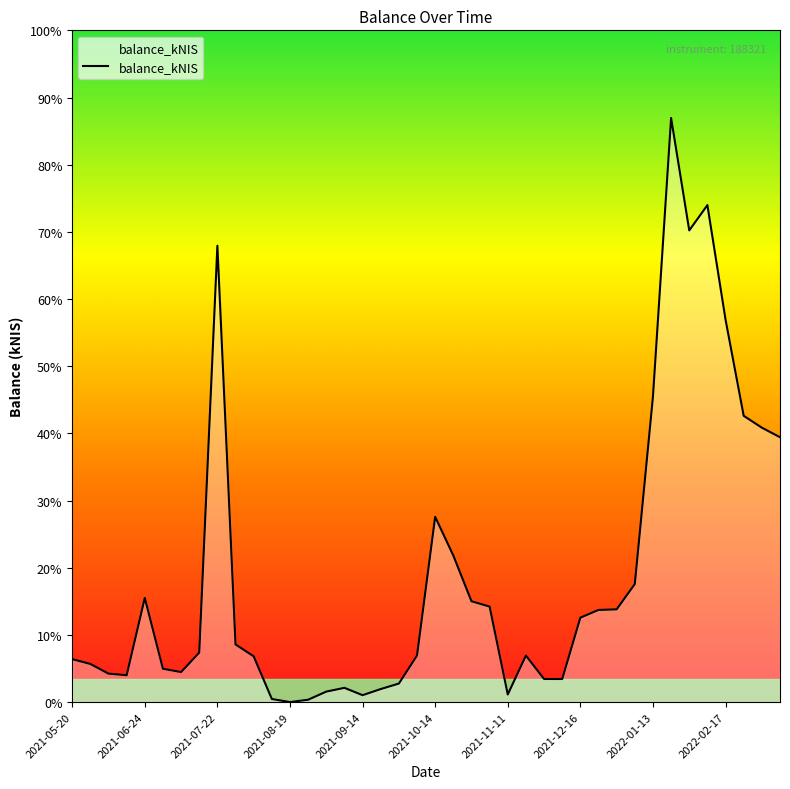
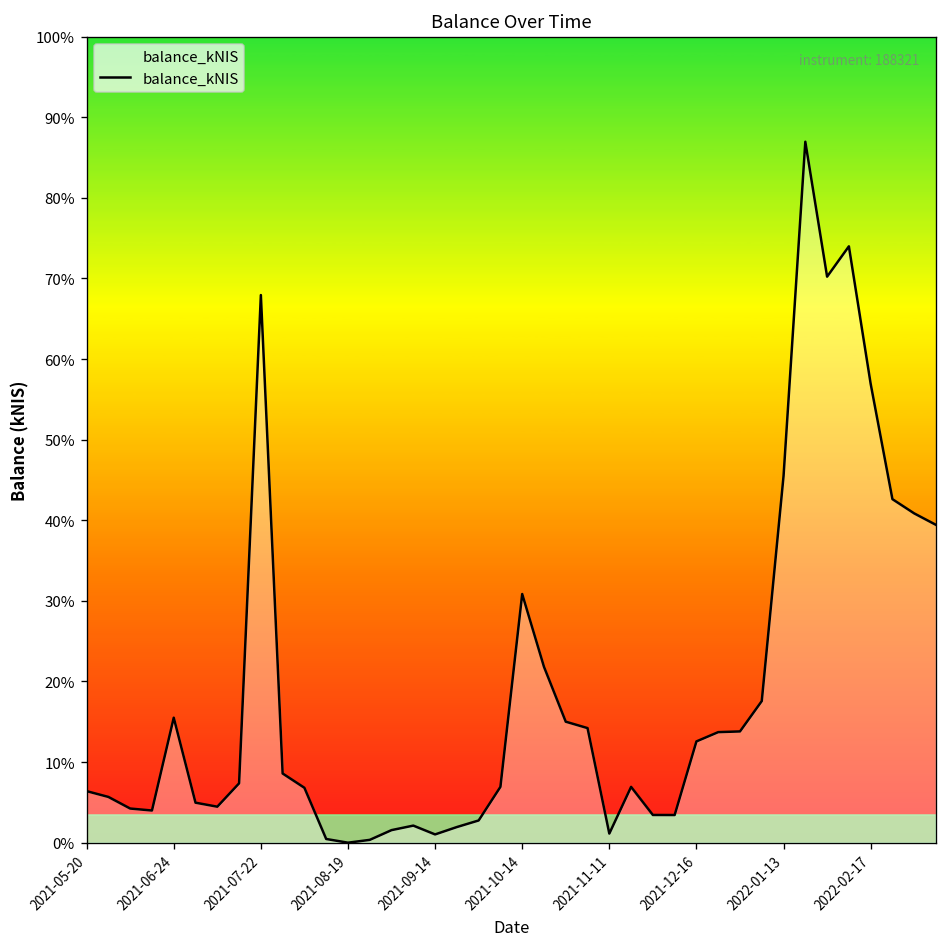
2021-10-14: 28% -> 31%
